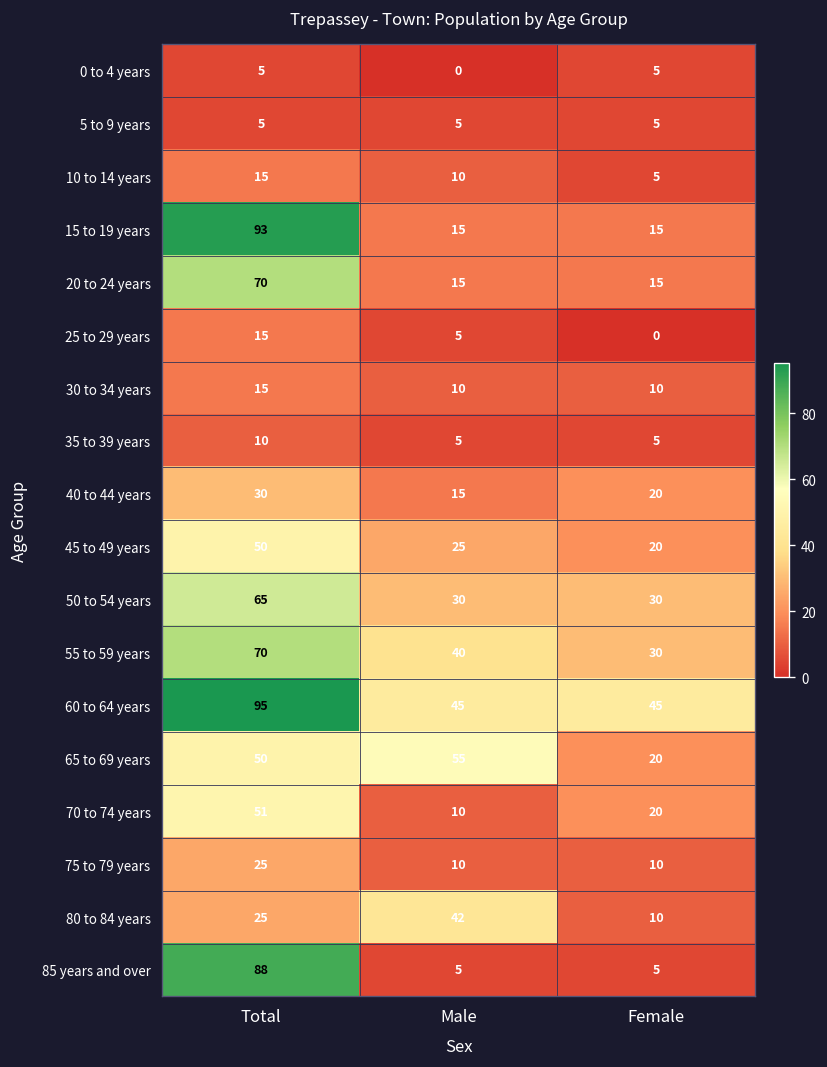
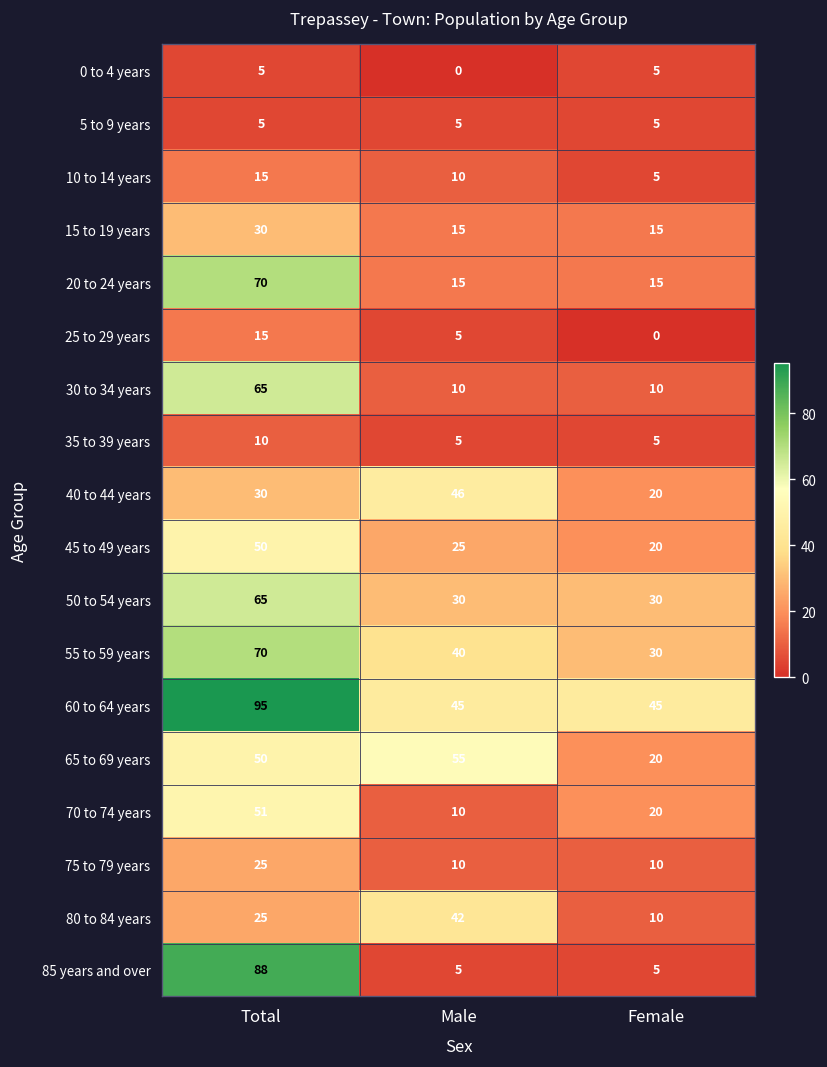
15 to 19 years, Total: 93 -> 30
30 to 34 years, Total: 15 -> 65
40 to 44 years, Male: 15 -> 46
